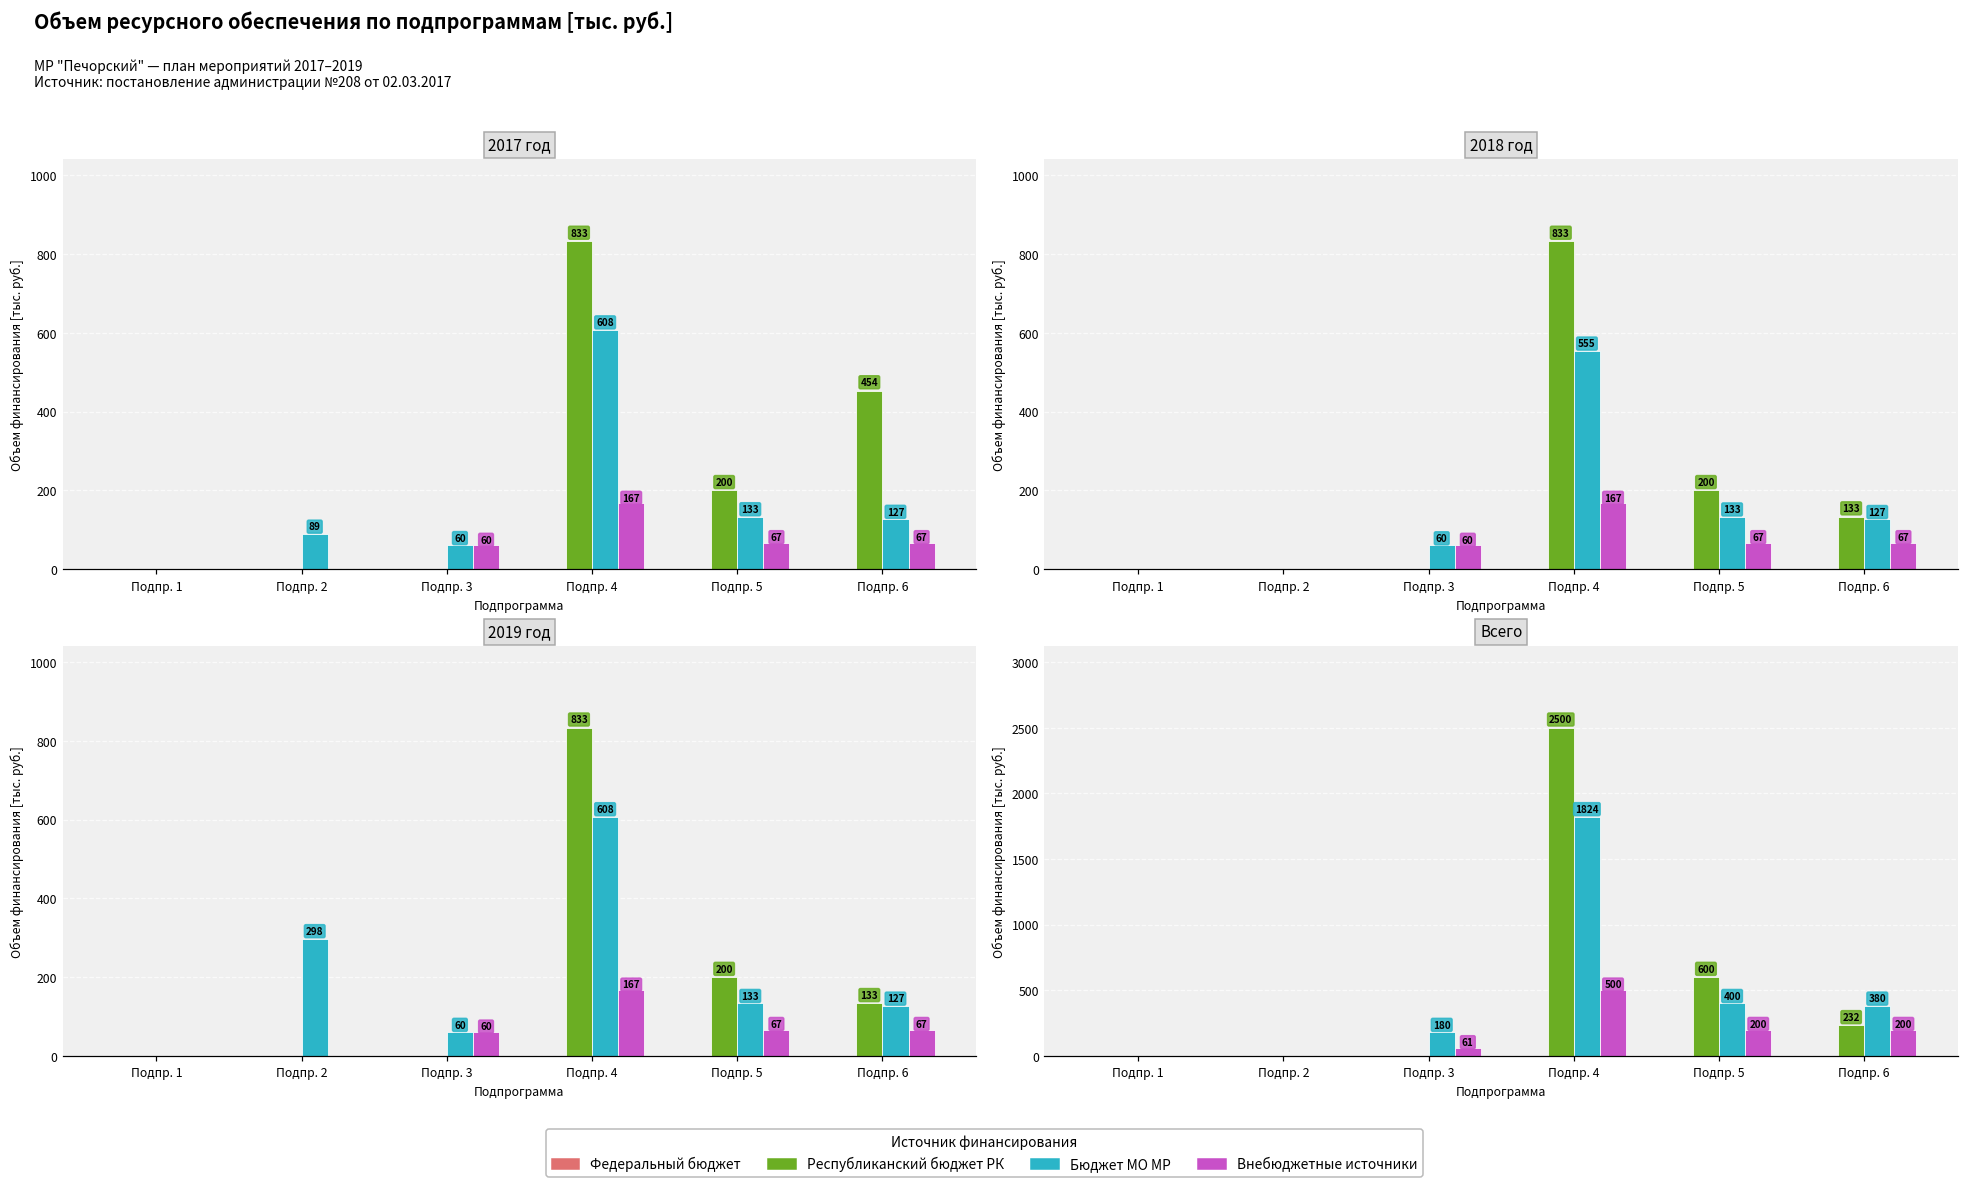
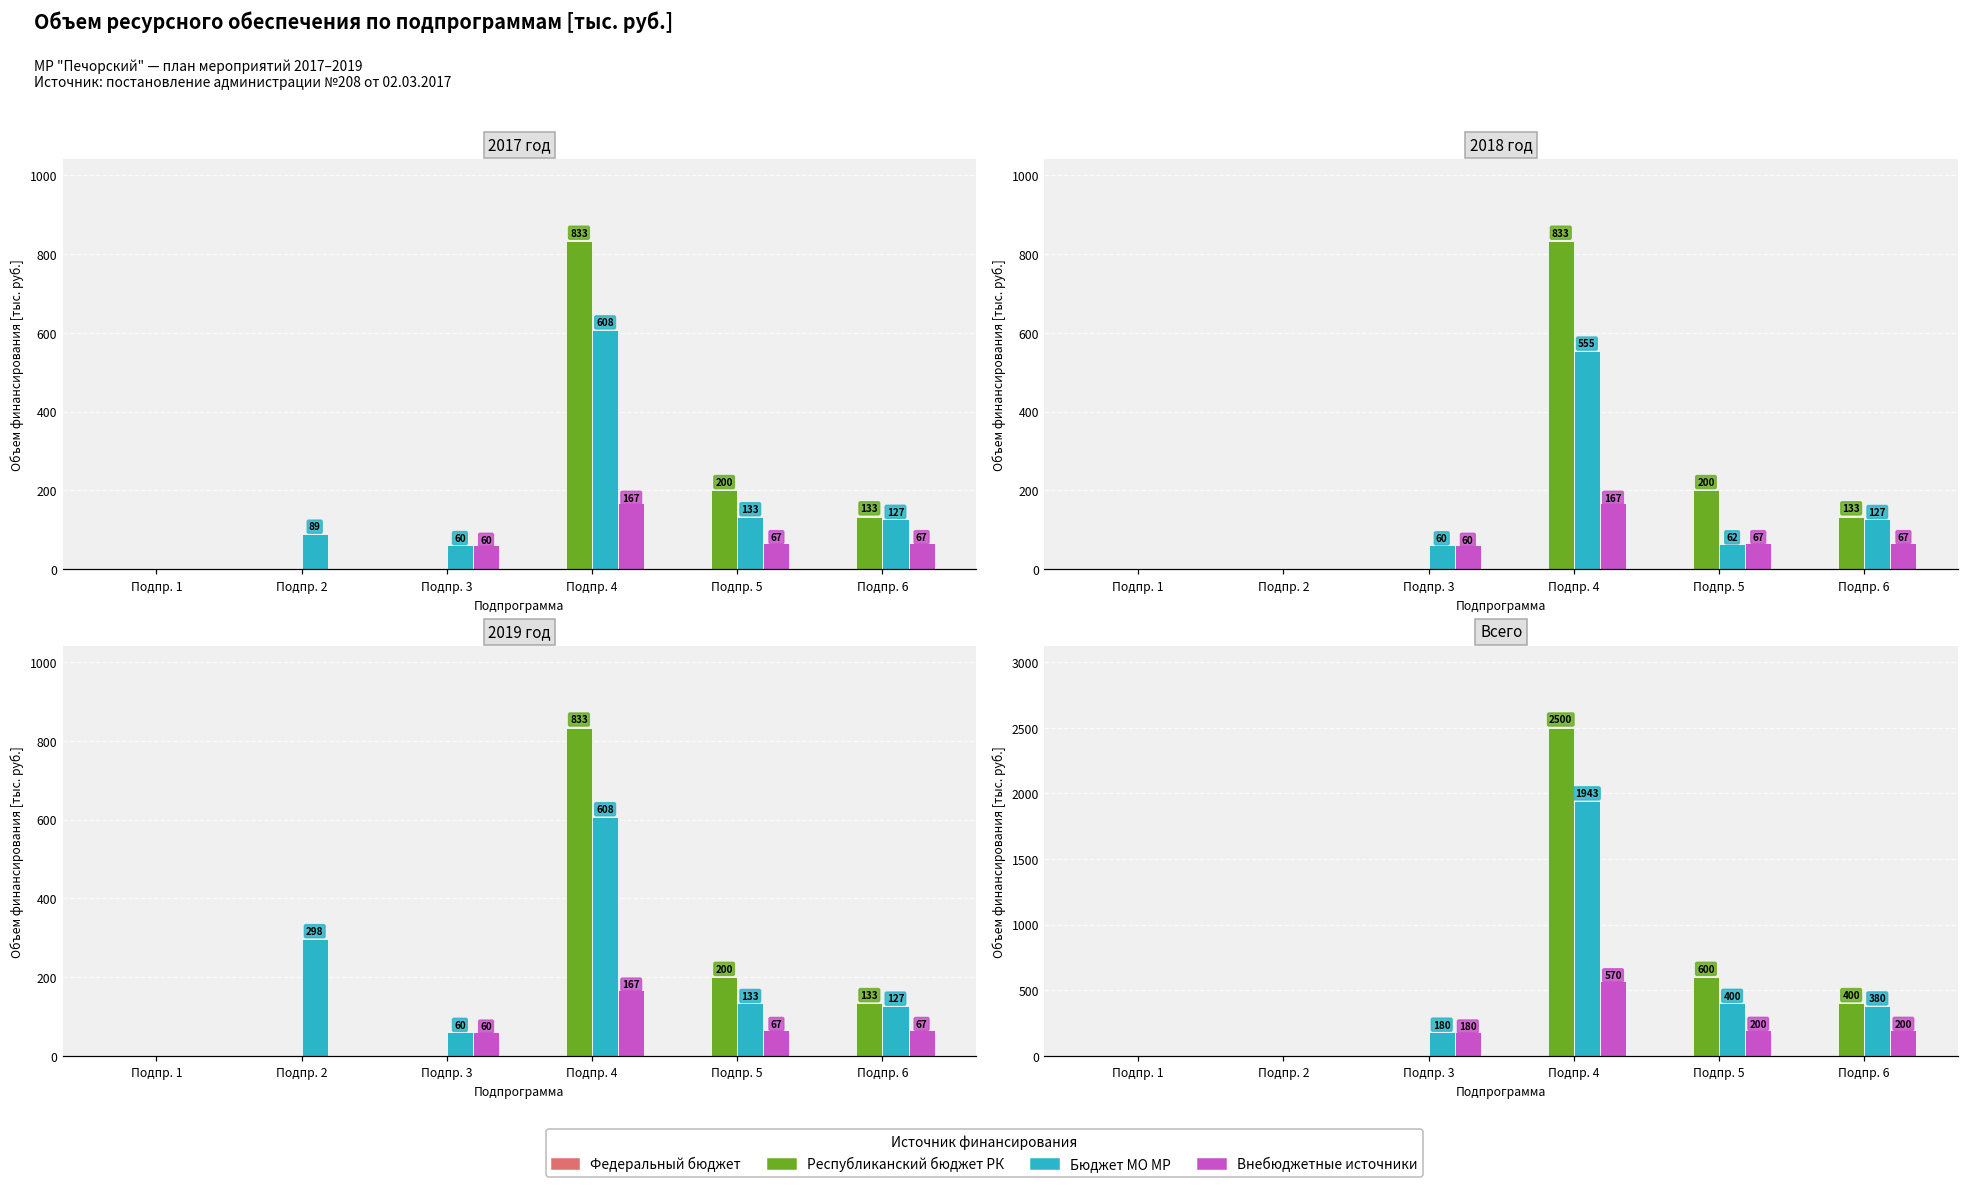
2017 год, Республиканский бюджет РК, Подпр. 6: 454 -> 133
2018 год, Бюджет МО МР, Подпр. 5: 133 -> 62
Всего, Внебюджетные источники, Подпр. 3: 61 -> 180
Всего, Бюджет МО МР, Подпр. 4: 1824 -> 1943
Всего, Внебюджетные источники, Подпр. 4: 500 -> 570
Всего, Республиканский бюджет РК, Подпр. 6: 232 -> 400
